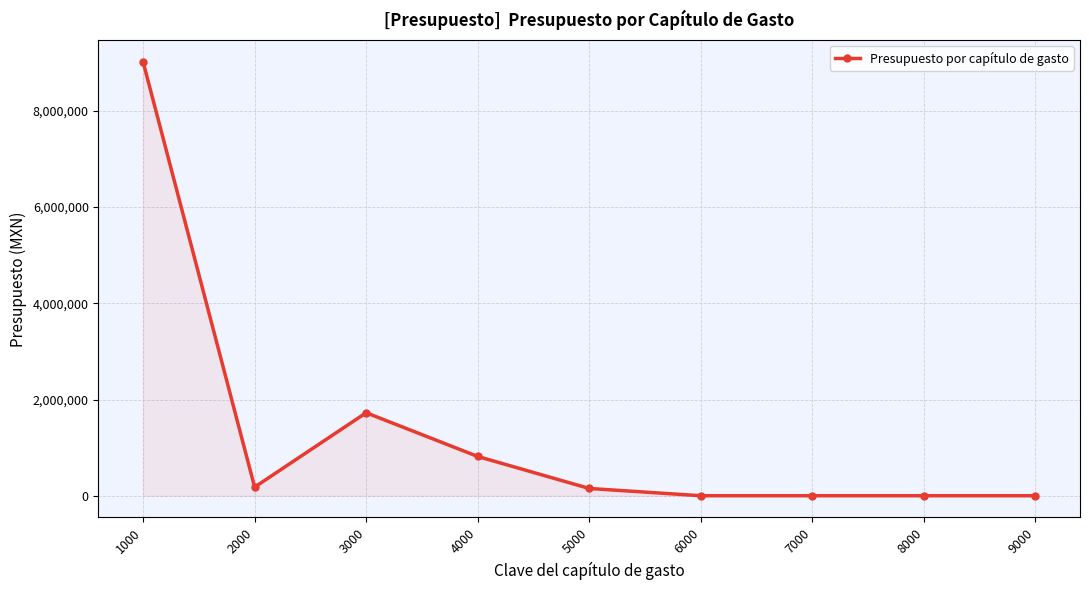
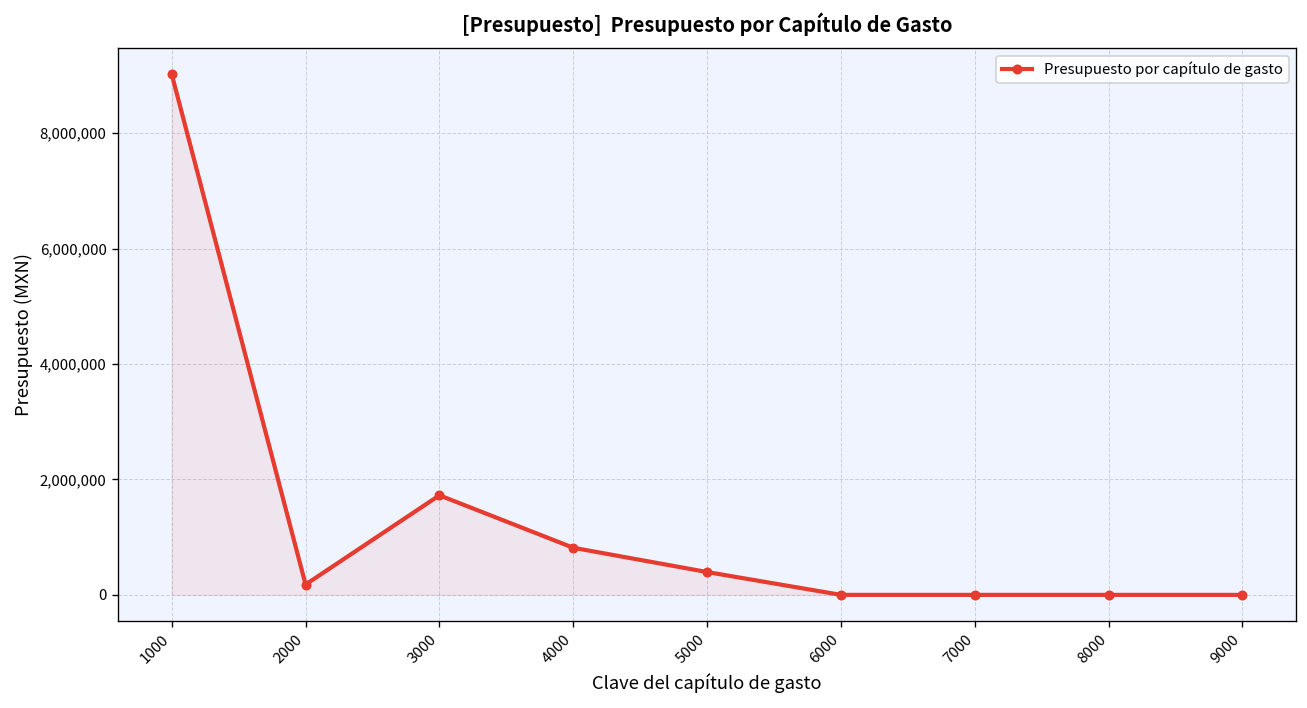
5000: 200,000 -> 400,000
